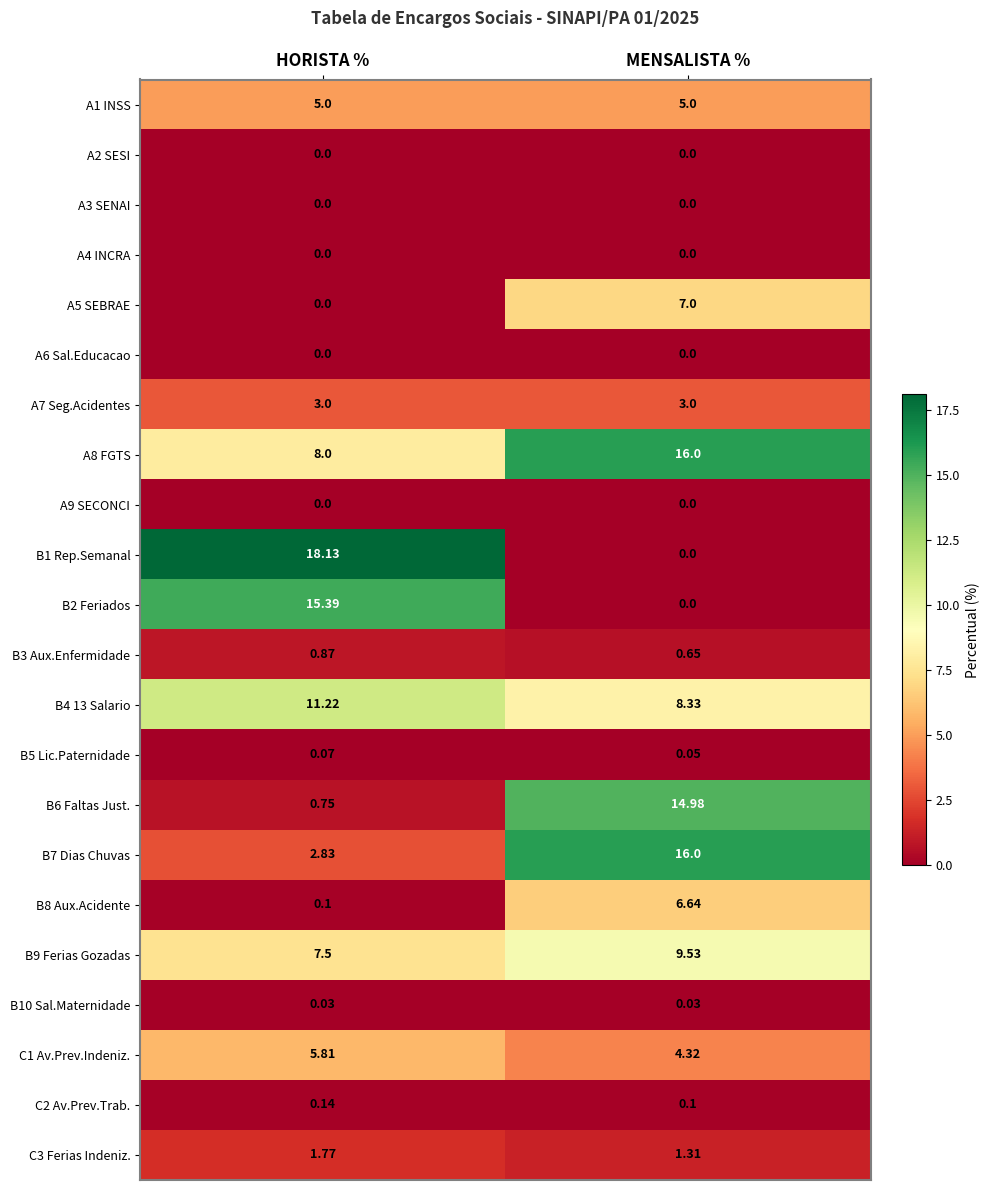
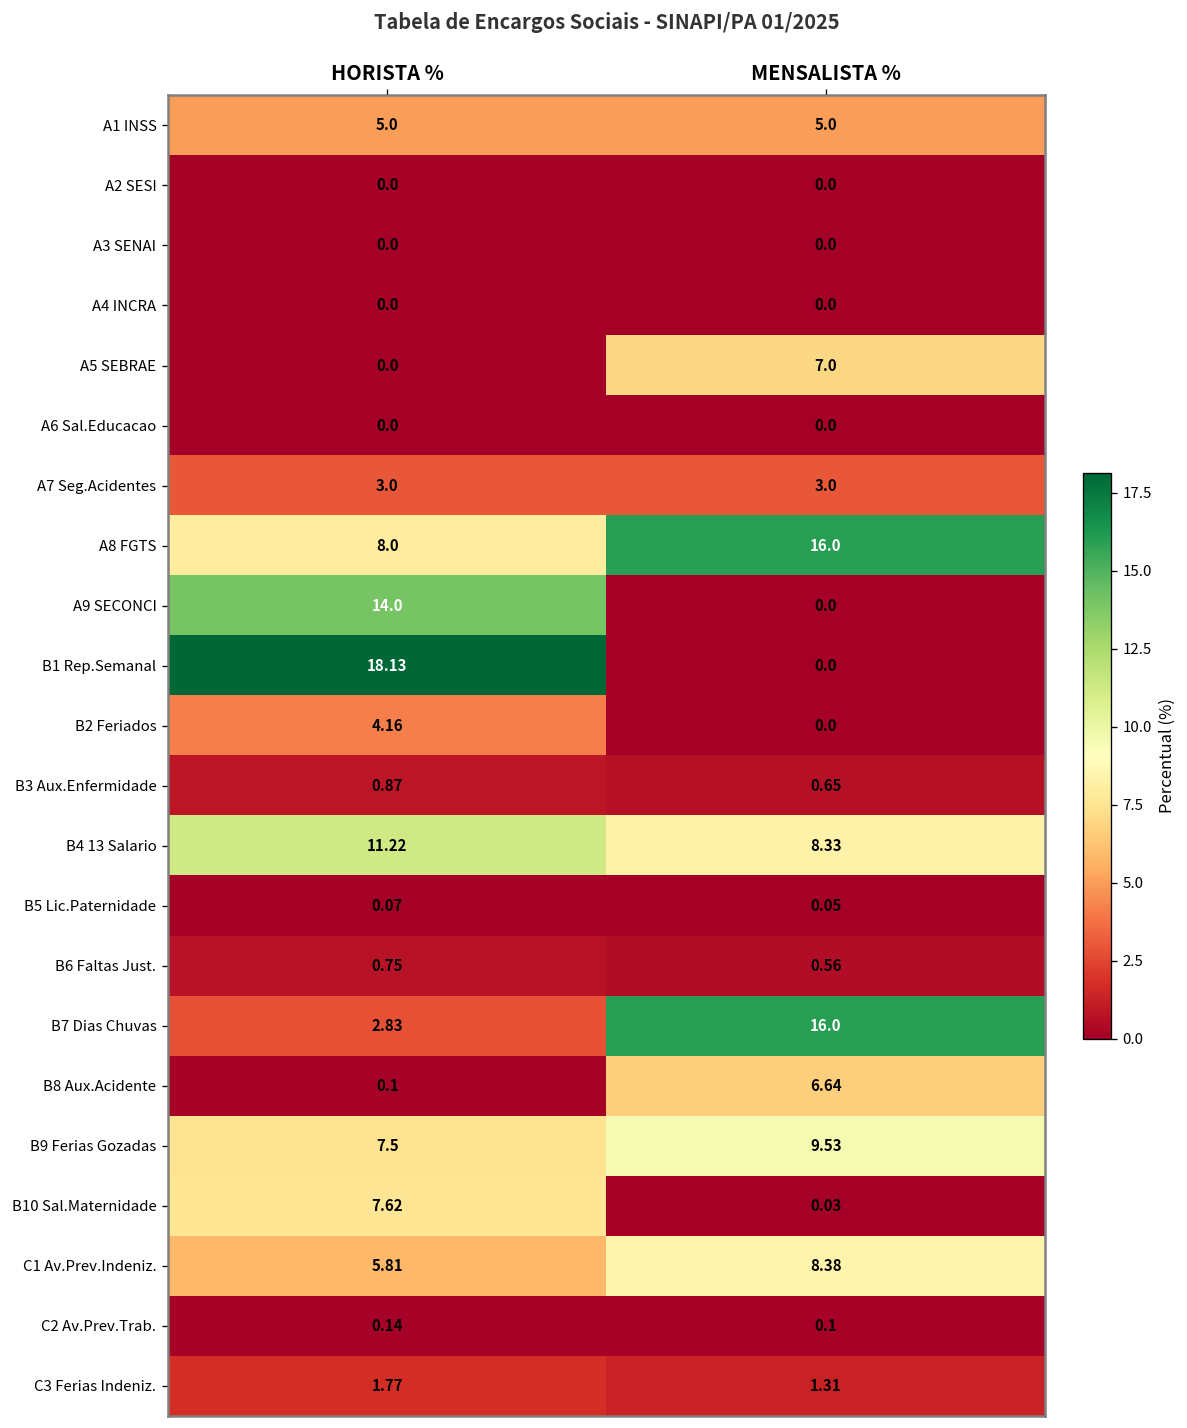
A9 SECONCI, HORISTA %: 0.0 -> 14.0
B2 Feriados, HORISTA %: 15.39 -> 4.16
B6 Faltas Just., MENSALISTA %: 14.98 -> 0.56
B10 Sal.Maternidade, HORISTA %: 0.03 -> 7.62
C1 Av.Prev.Indeniz., MENSALISTA %: 4.32 -> 8.38
